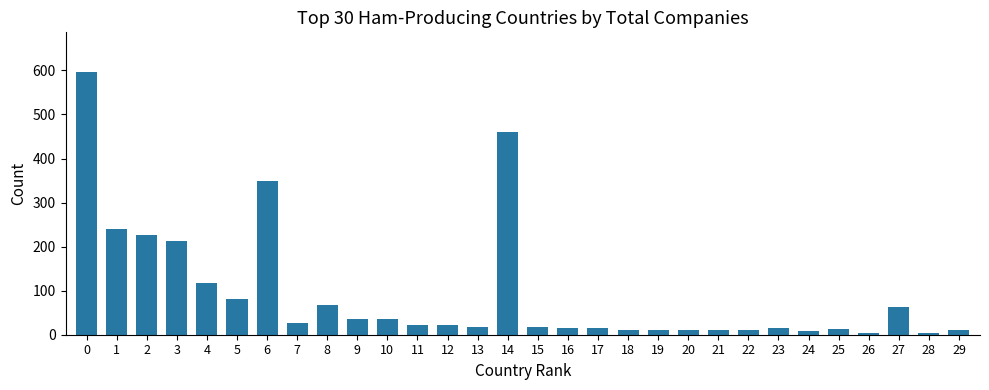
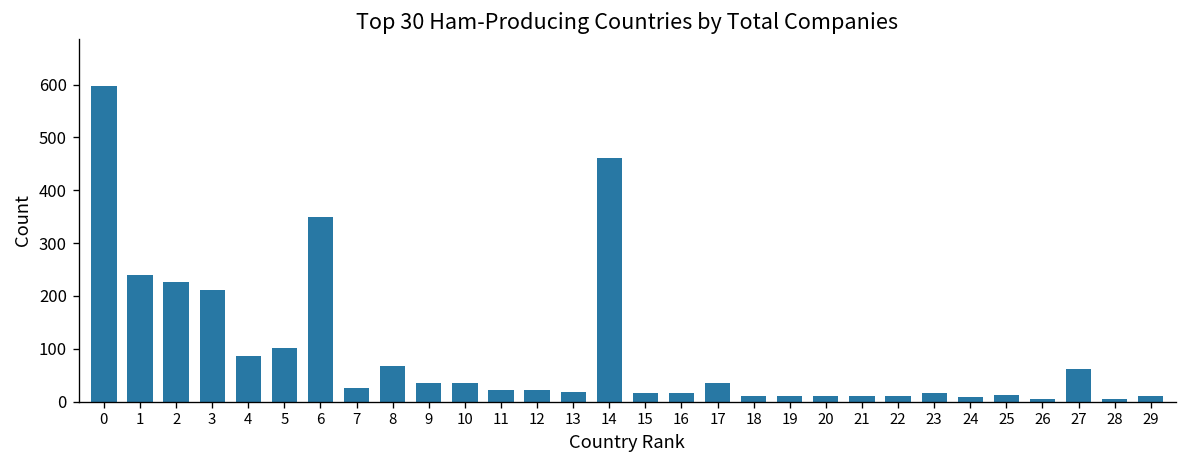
4: 120 -> 90
5: 80 -> 100
17: 20 -> 40
